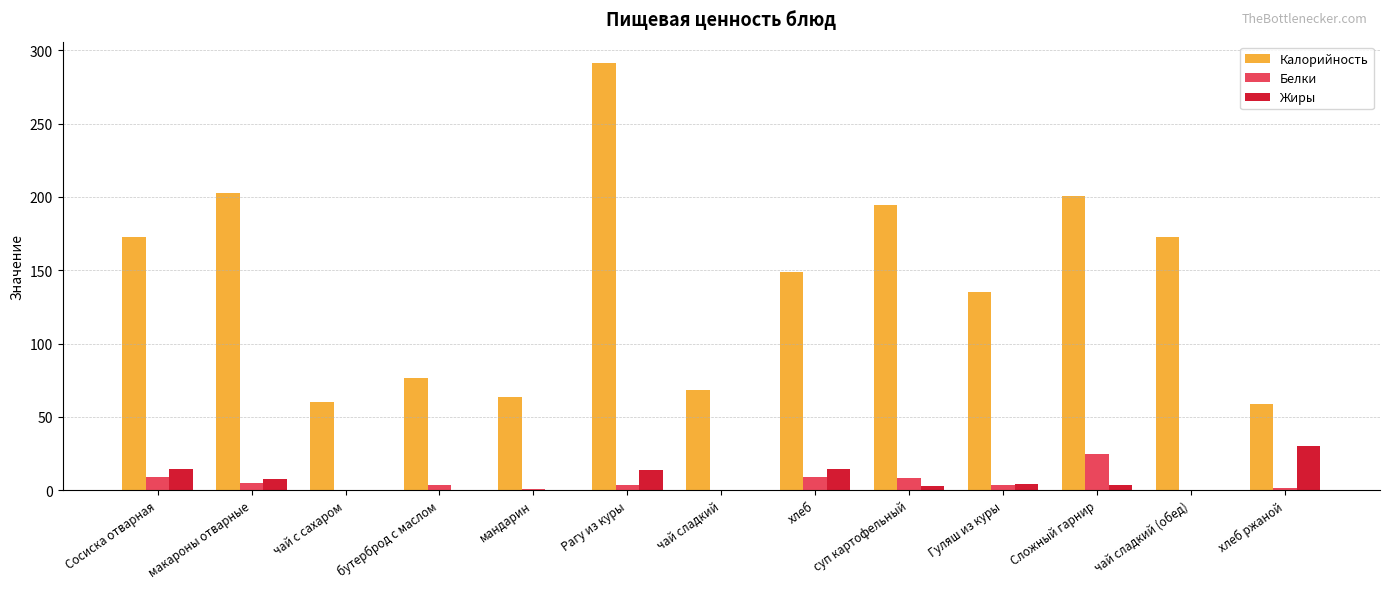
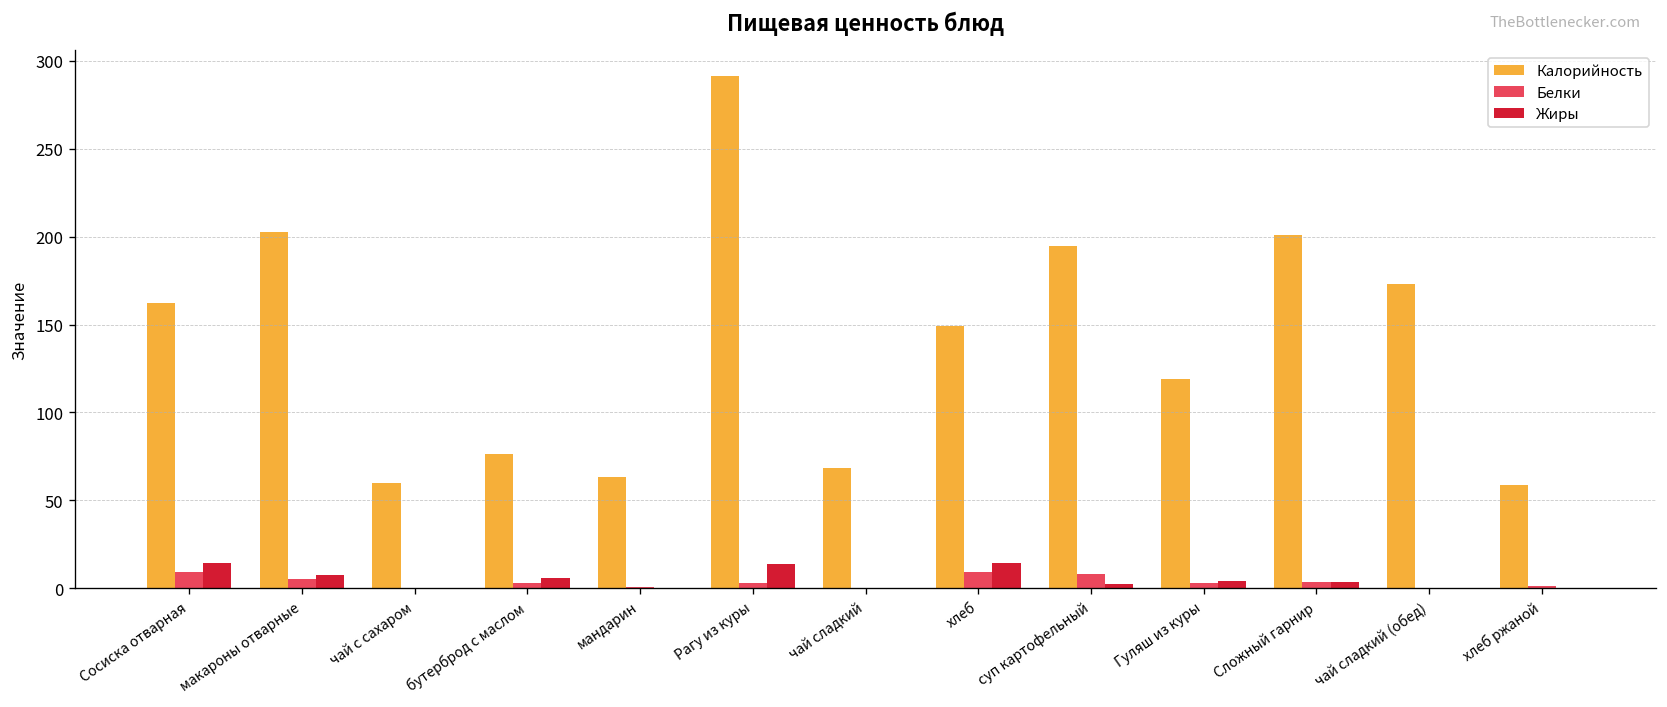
Калорийность, Сосиска отварная: 173 -> 162
Жиры, бутерброд с маслом: 0 -> 6
Калорийность, Гуляш из куры: 135 -> 119
Белки, Сложный гарнир: 24 -> 4
Жиры, хлеб ржаной: 30 -> 0
